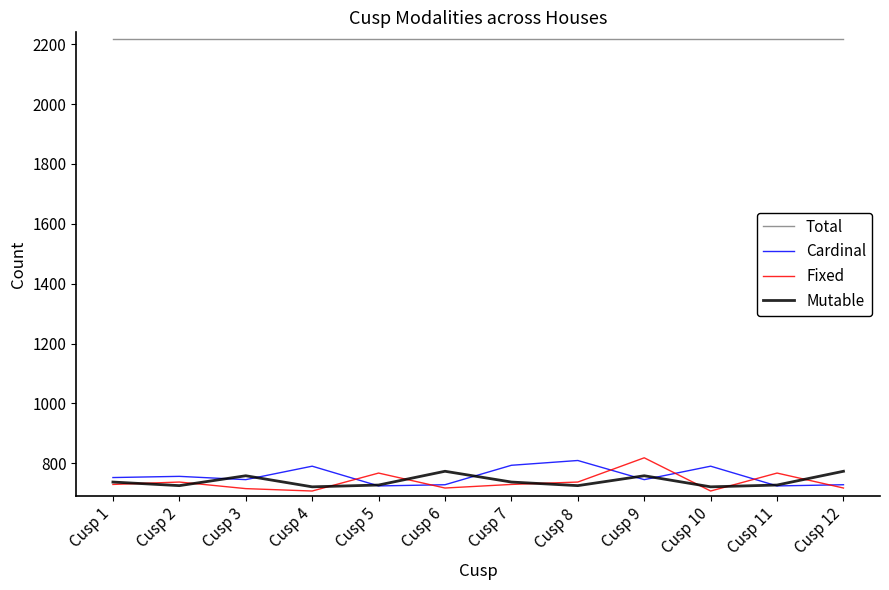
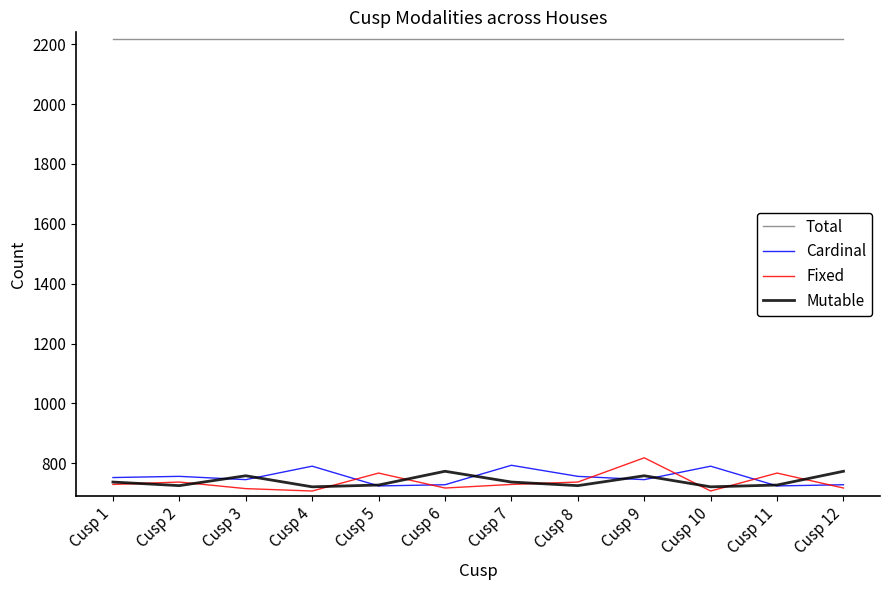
Cardinal, Cusp 8: 810 -> 760
